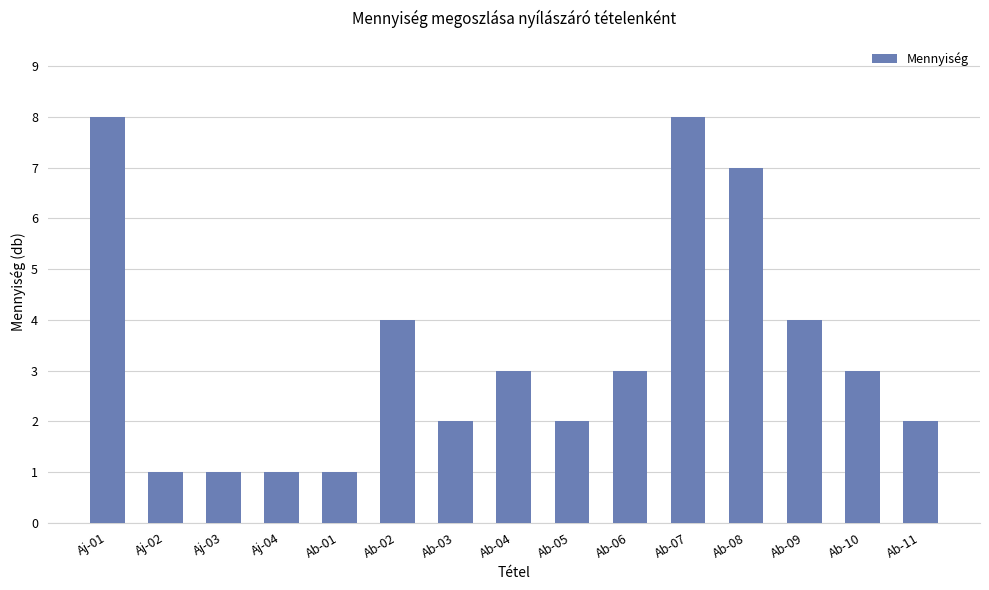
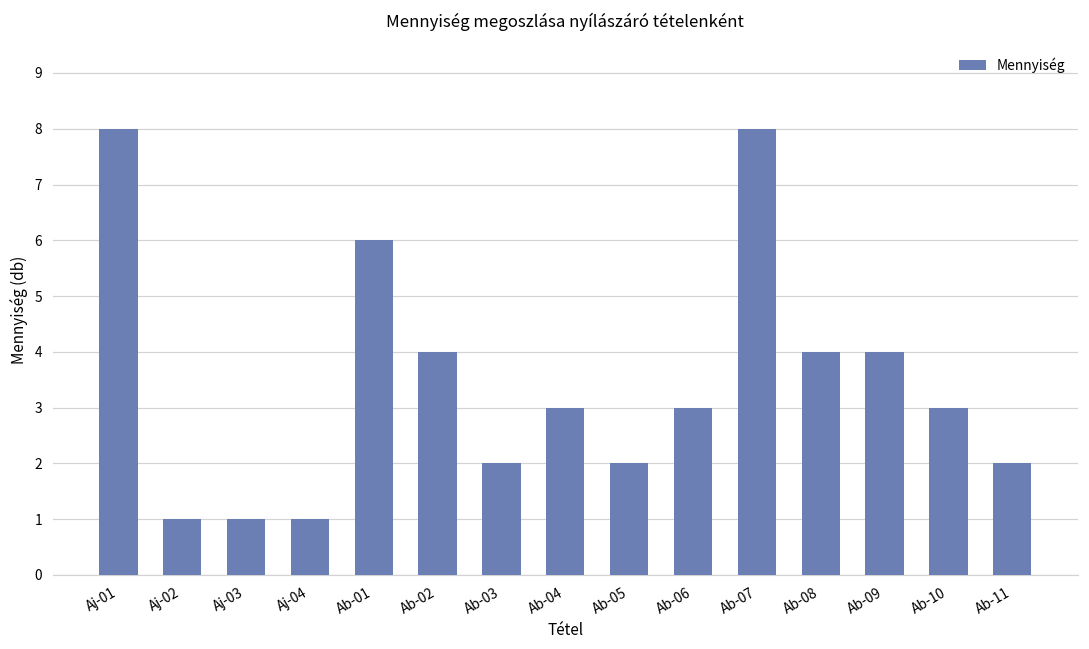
Ab-01: 1 -> 6
Ab-08: 7 -> 4
